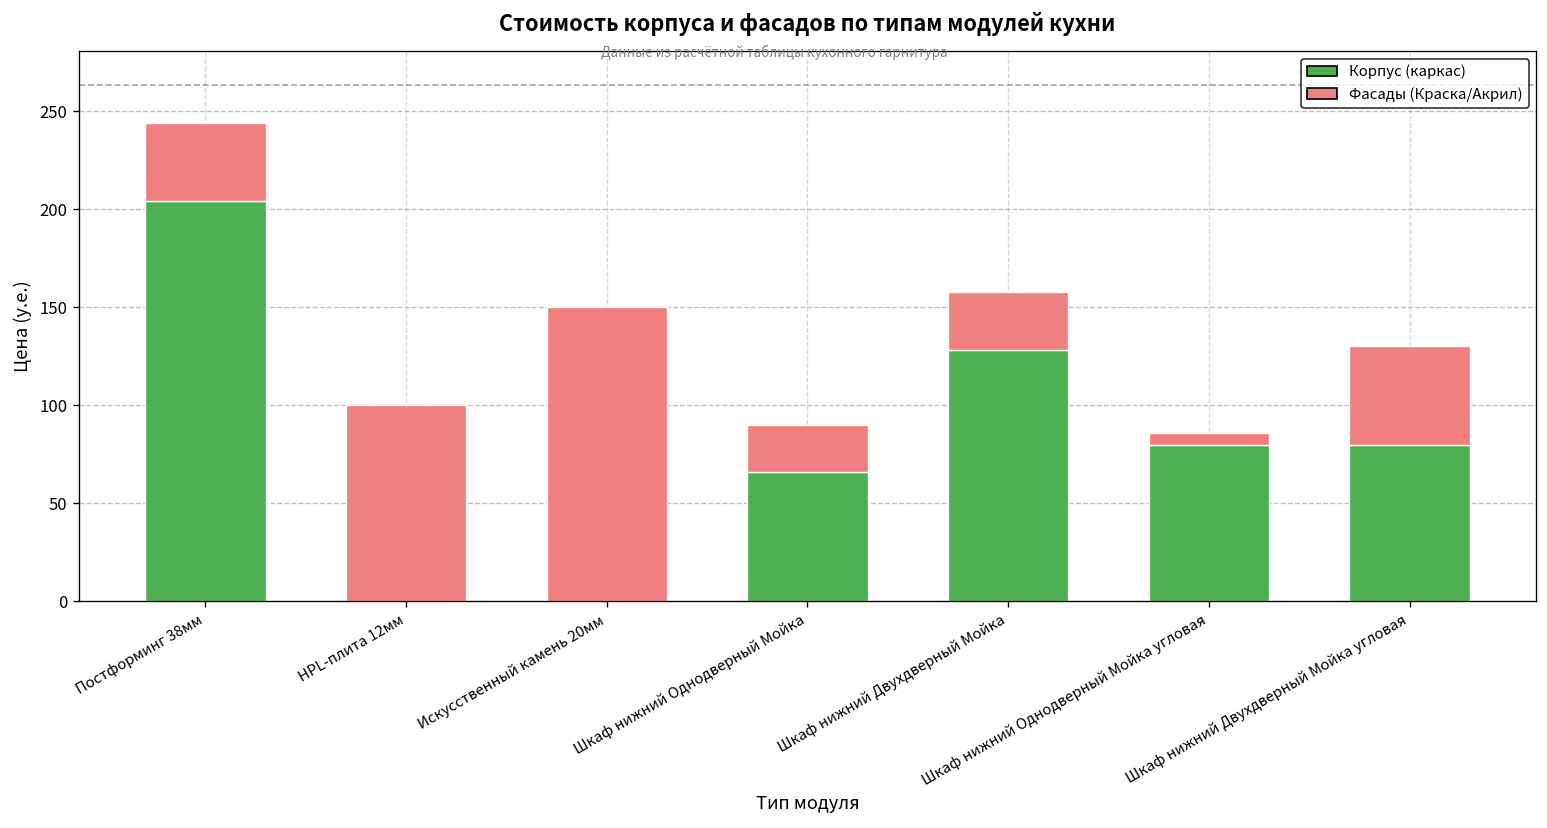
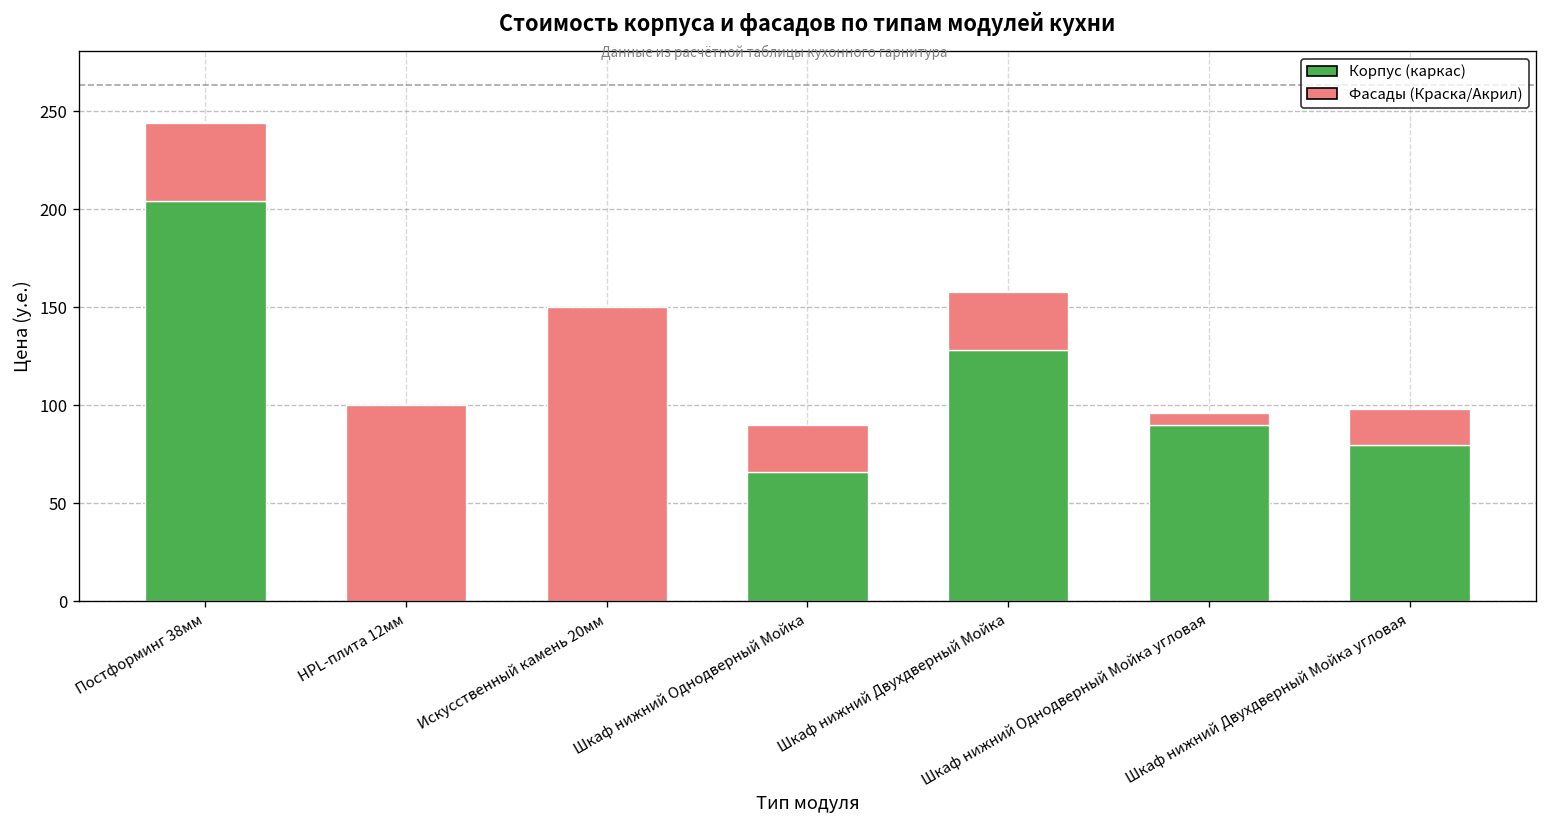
Корпус (каркас), Шкаф нижний Однодверный Мойка угловая: 80 -> 90
Фасады (Краска/Акрил), Шкаф нижний Двухдверный Мойка угловая: 50 -> 18
